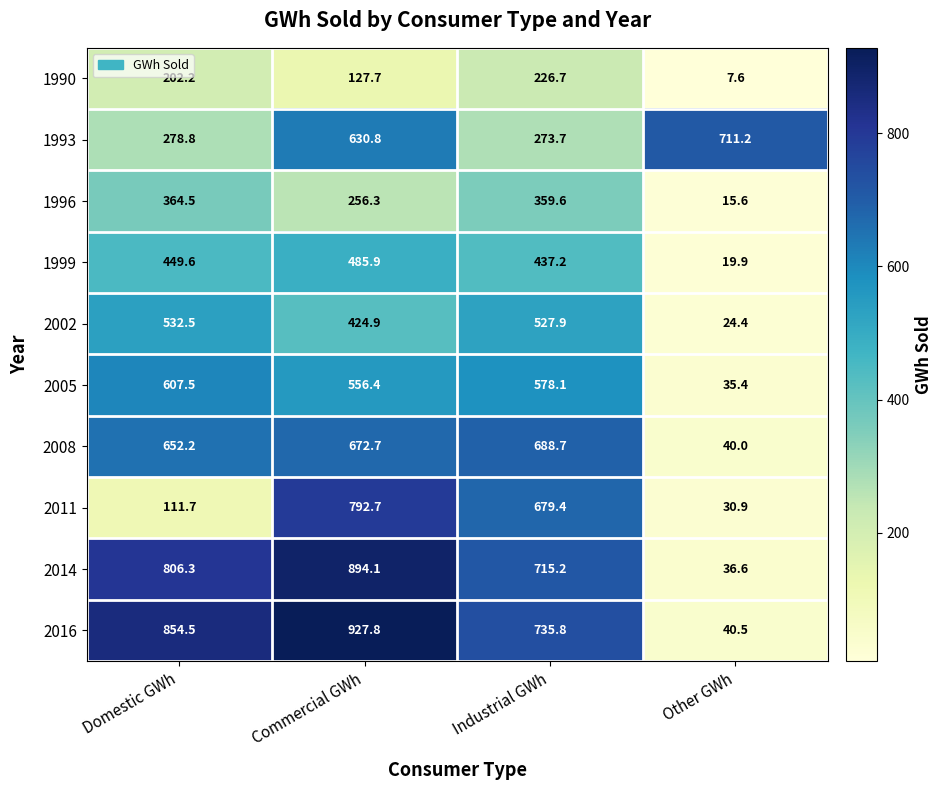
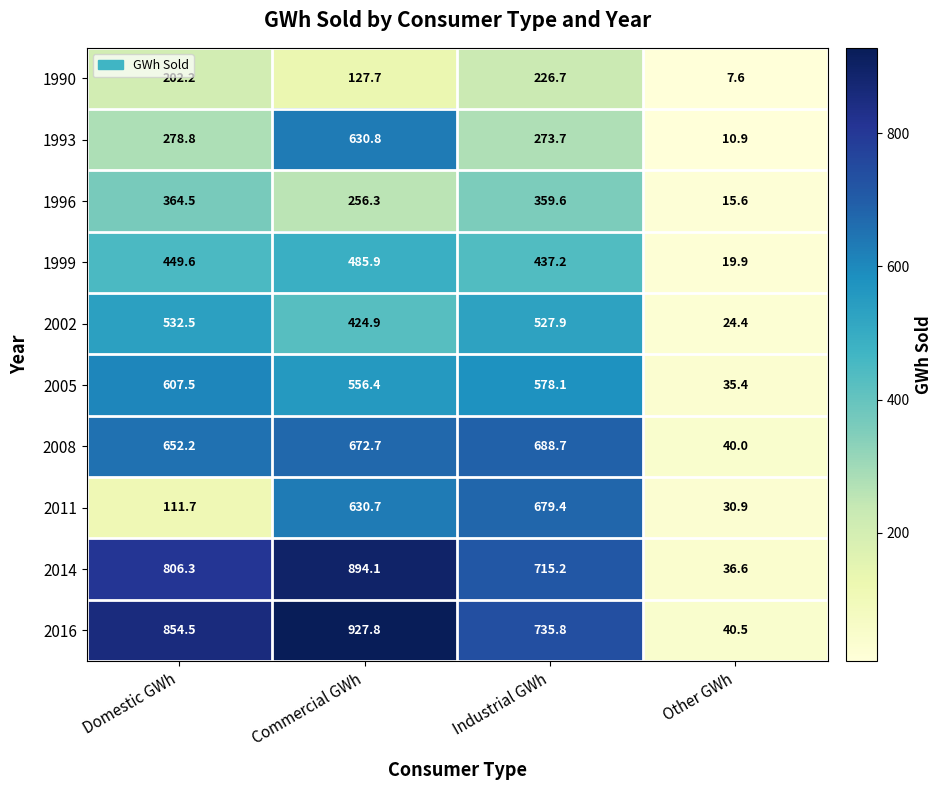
1993, Other GWh: 711.2 -> 10.9
2011, Commercial GWh: 792.7 -> 630.7
